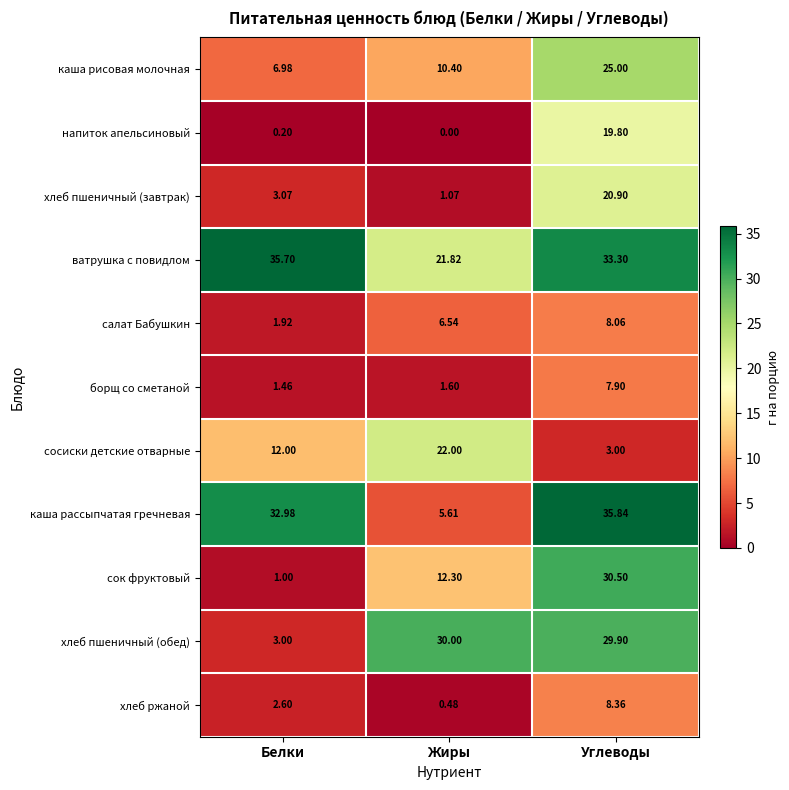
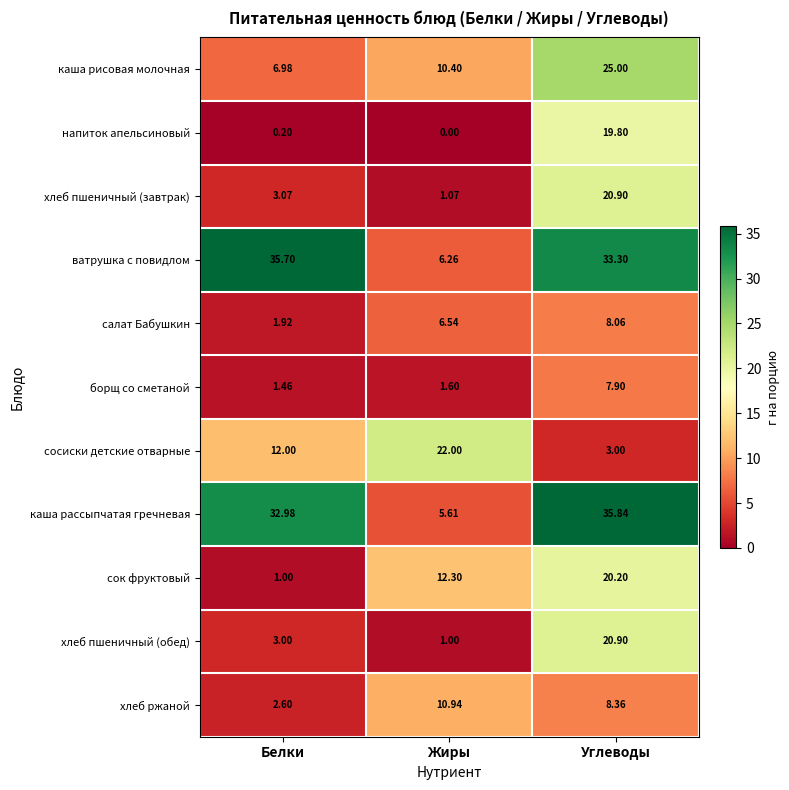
ватрушка с повидлом, Жиры: 21.82 -> 6.26
сок фруктовый, Углеводы: 30.50 -> 20.20
хлеб пшеничный (обед), Жиры: 30.00 -> 1.00
хлеб пшеничный (обед), Углеводы: 29.90 -> 20.90
хлеб ржаной, Жиры: 0.48 -> 10.94
